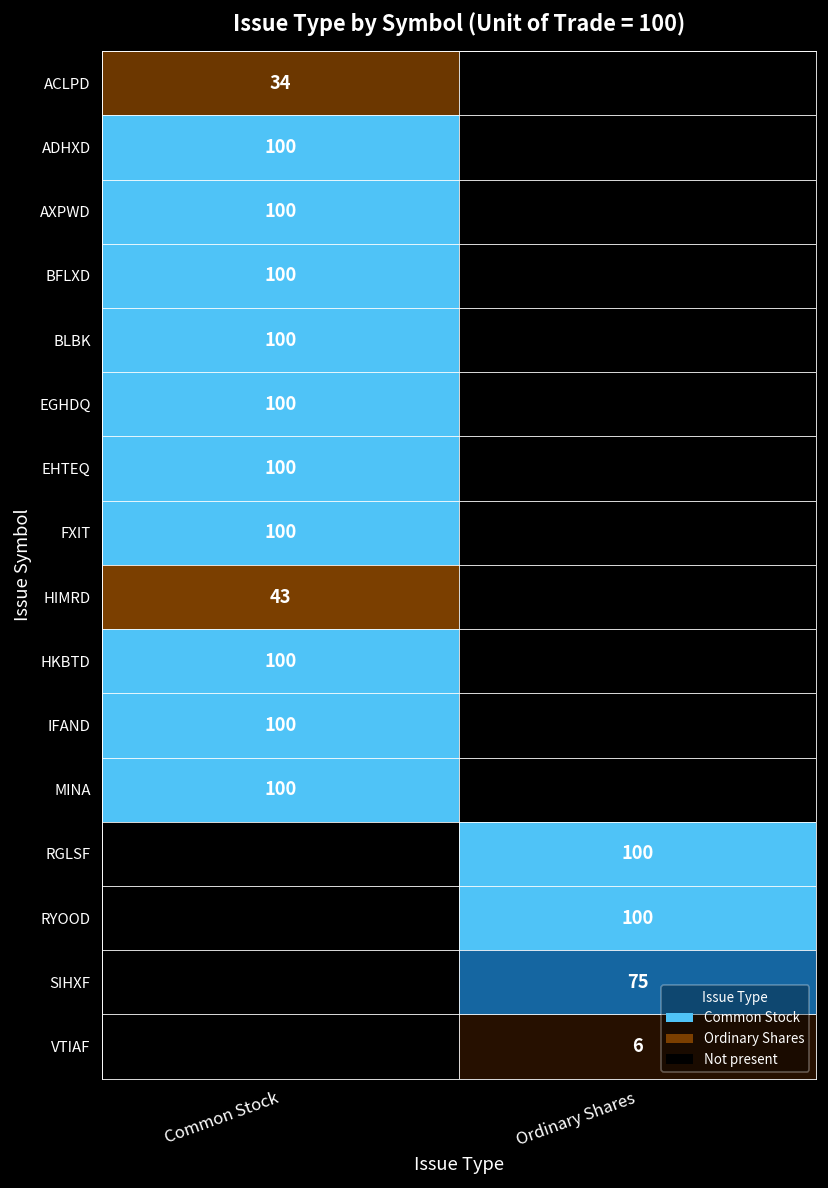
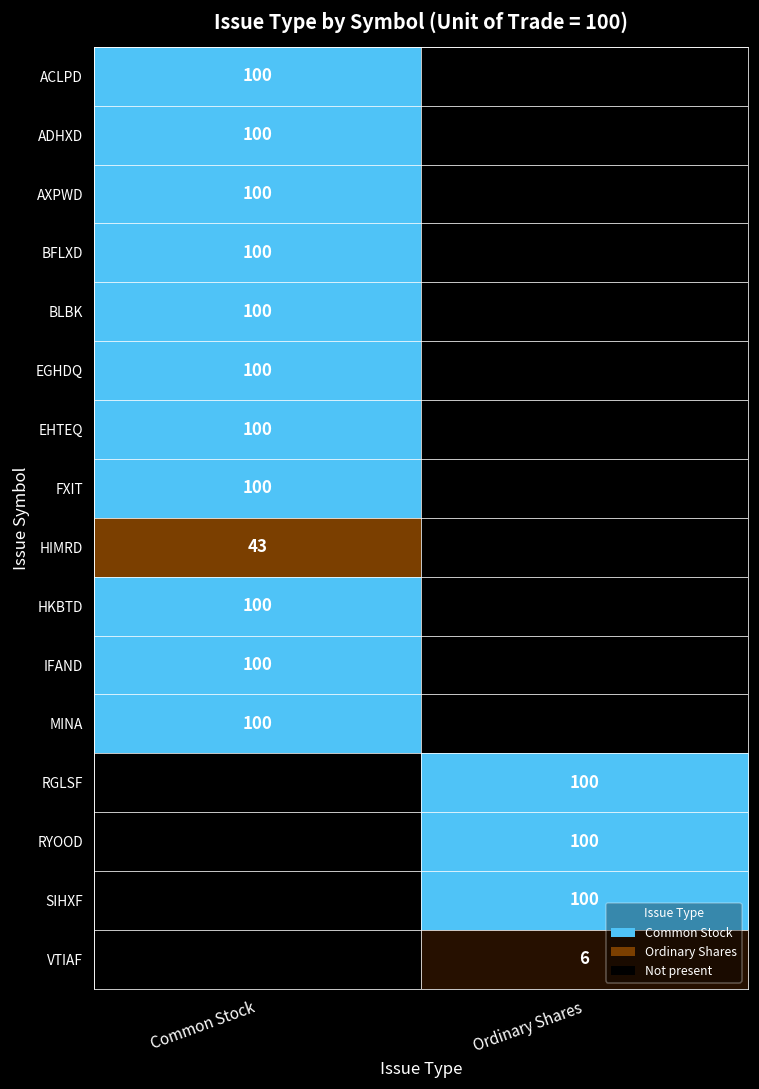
ACLPD, Common Stock: 34 -> 100
SIHXF, Ordinary Shares: 75 -> 100
